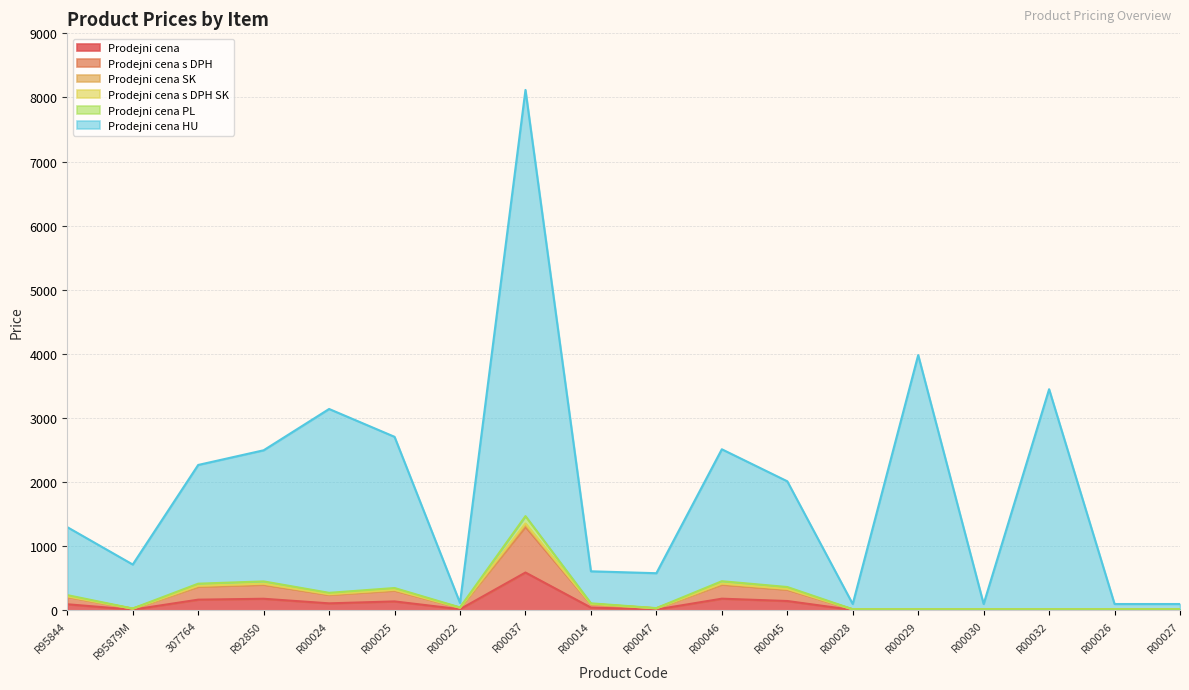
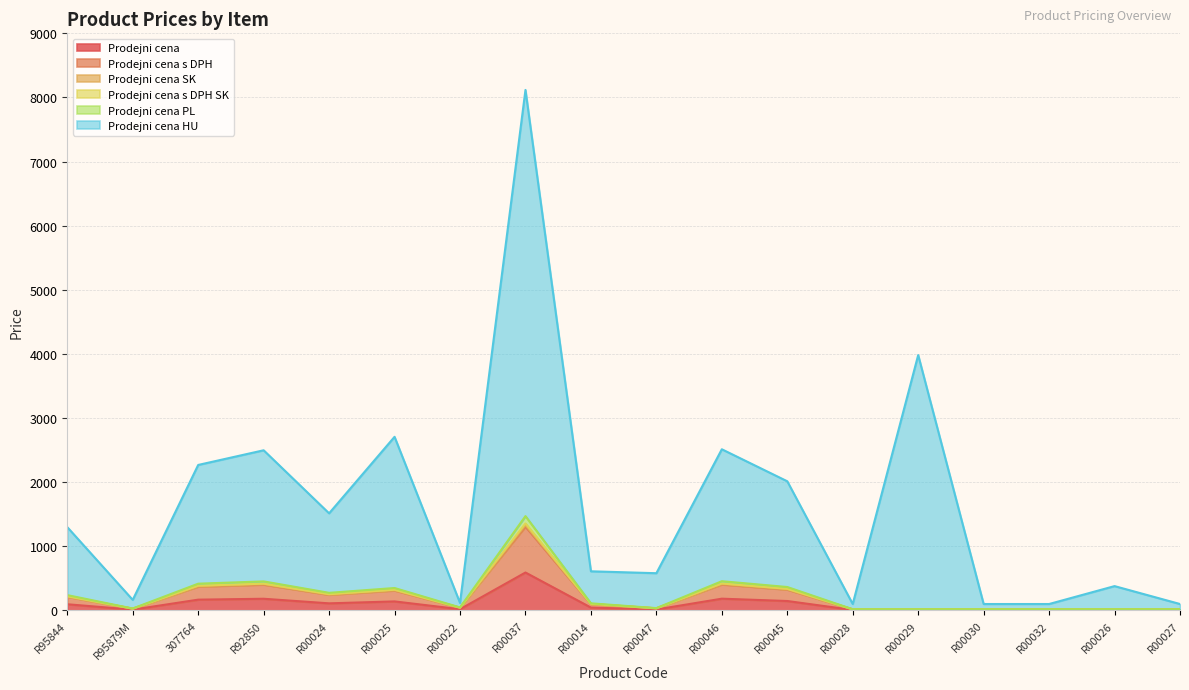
Prodejni cena HU, R95879M: 700 -> 100
Prodejni cena HU, R00024: 2900 -> 1200
Prodejni cena HU, R00032: 3400 -> 100
Prodejni cena HU, R00026: 100 -> 400
